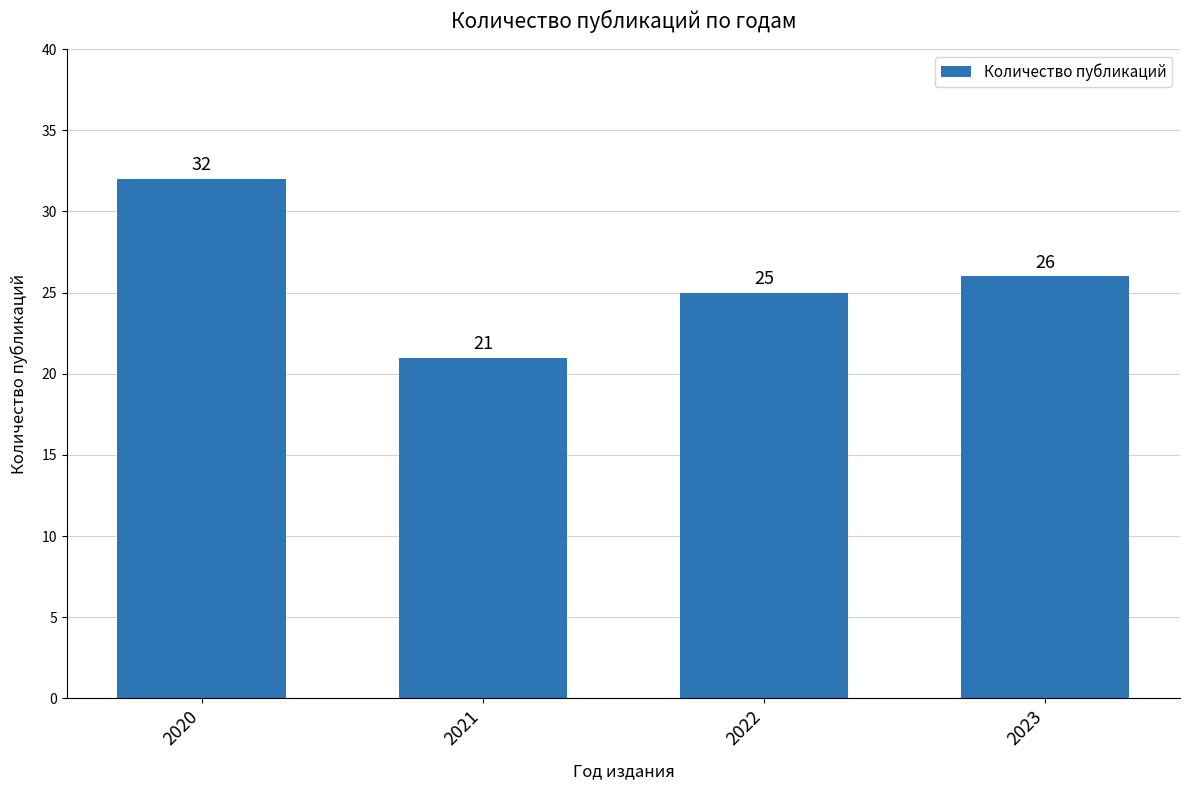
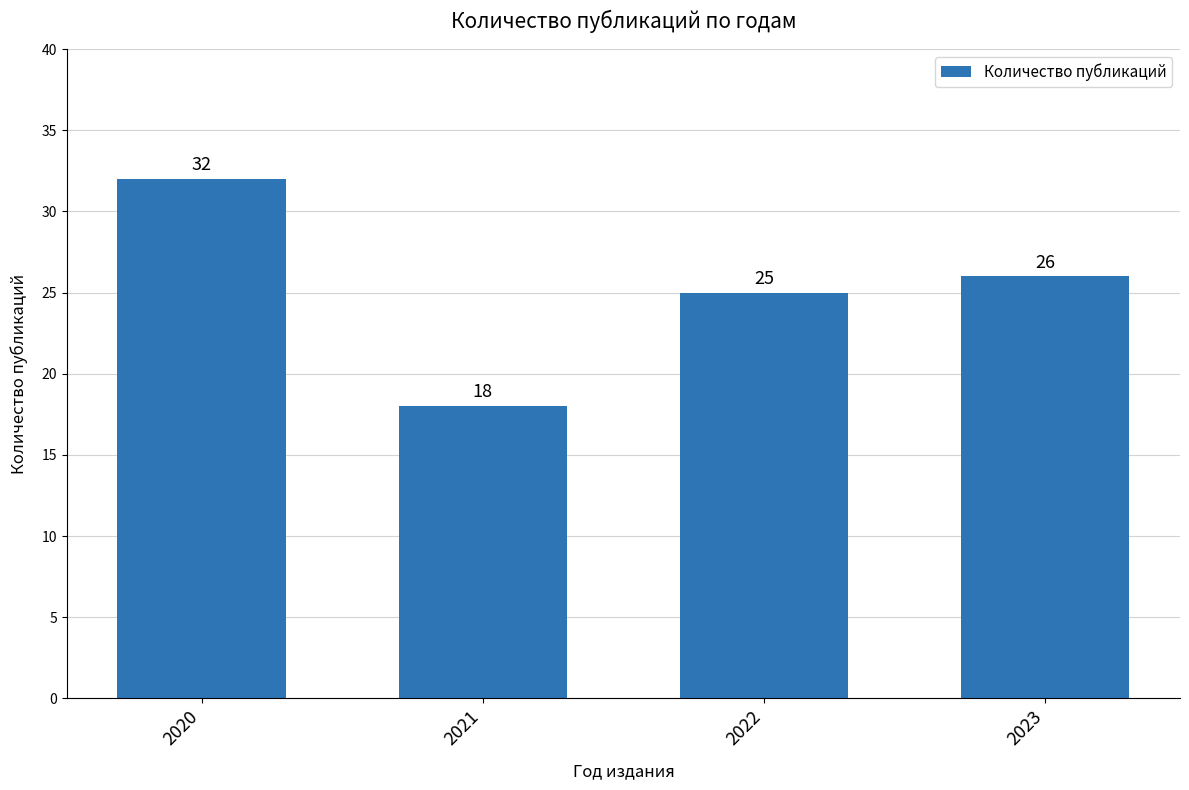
2021: 21 -> 18
